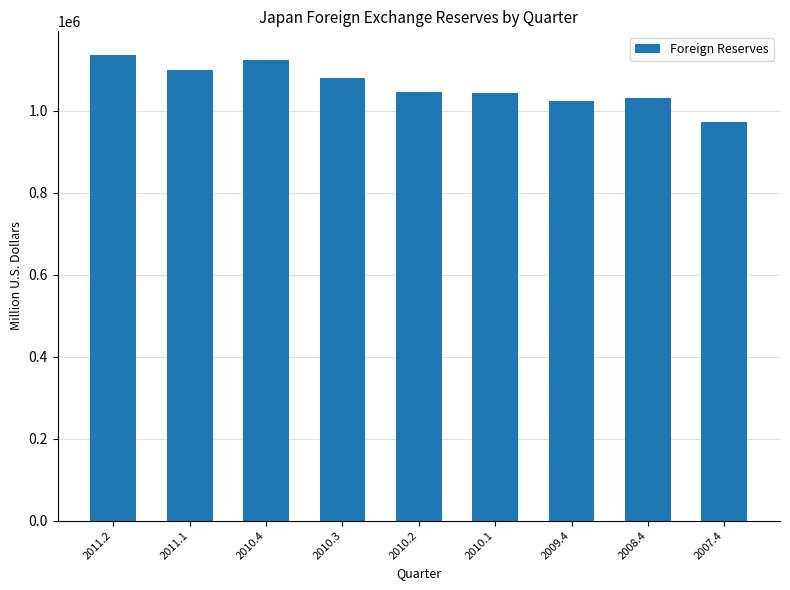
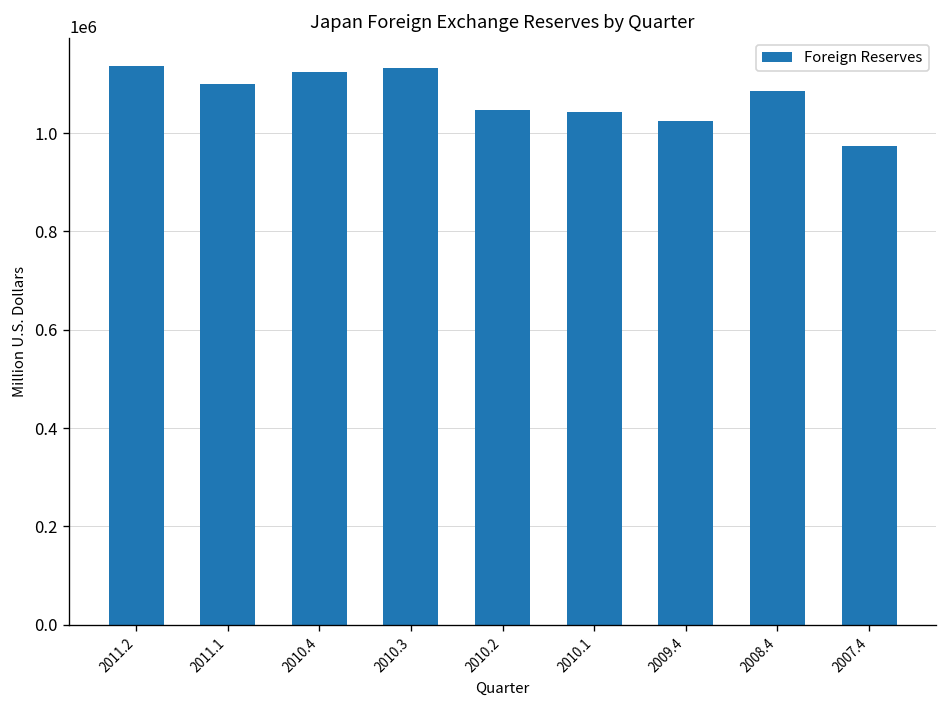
2010.3: 1080000 -> 1130000
2008.4: 1030000 -> 1090000
